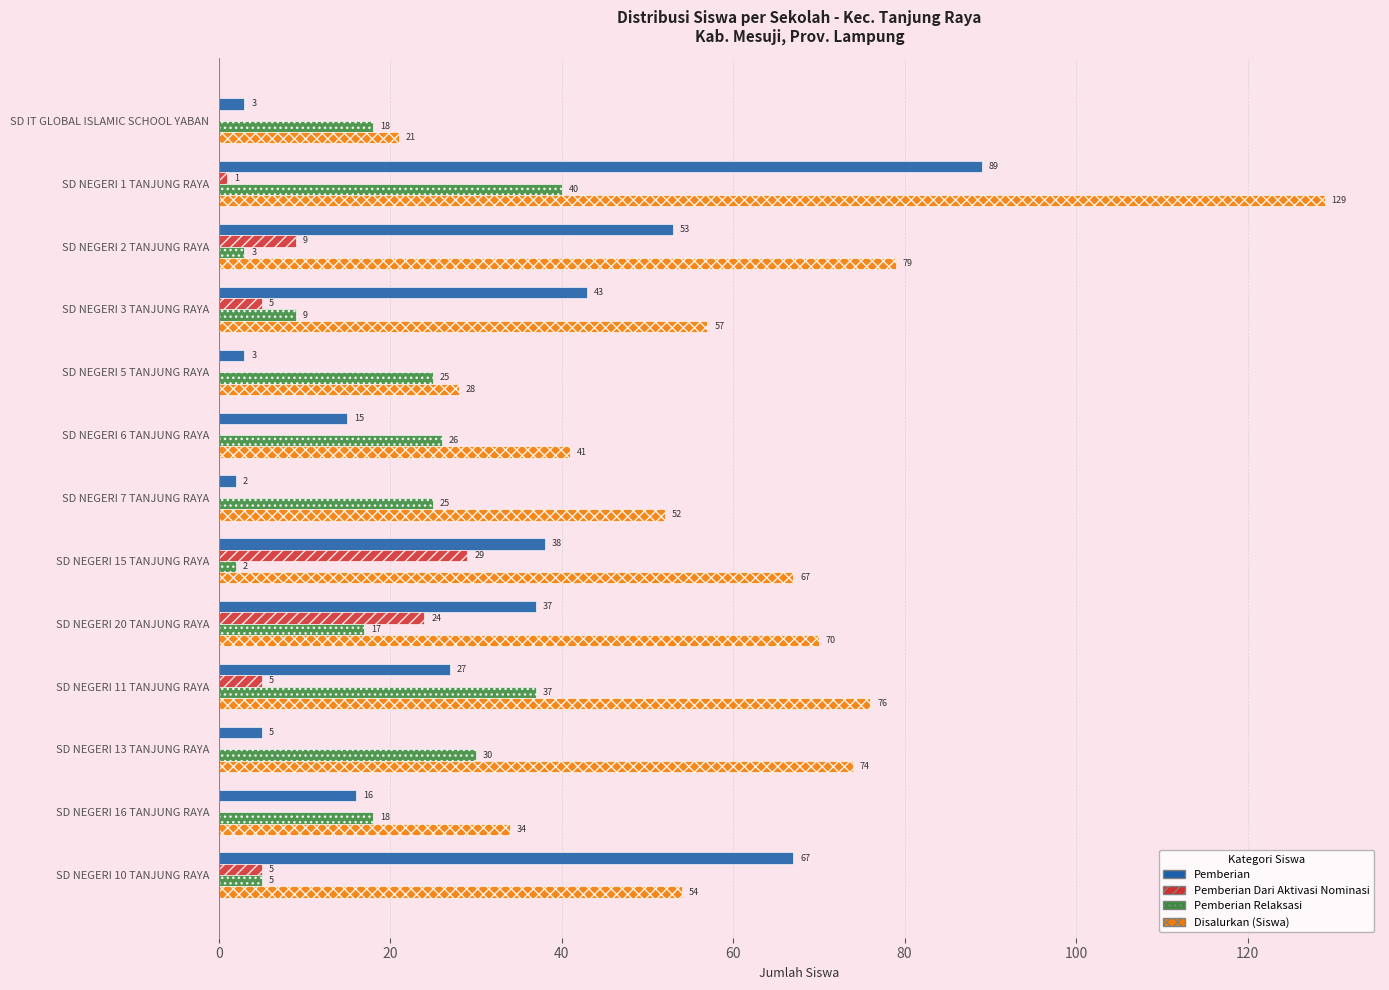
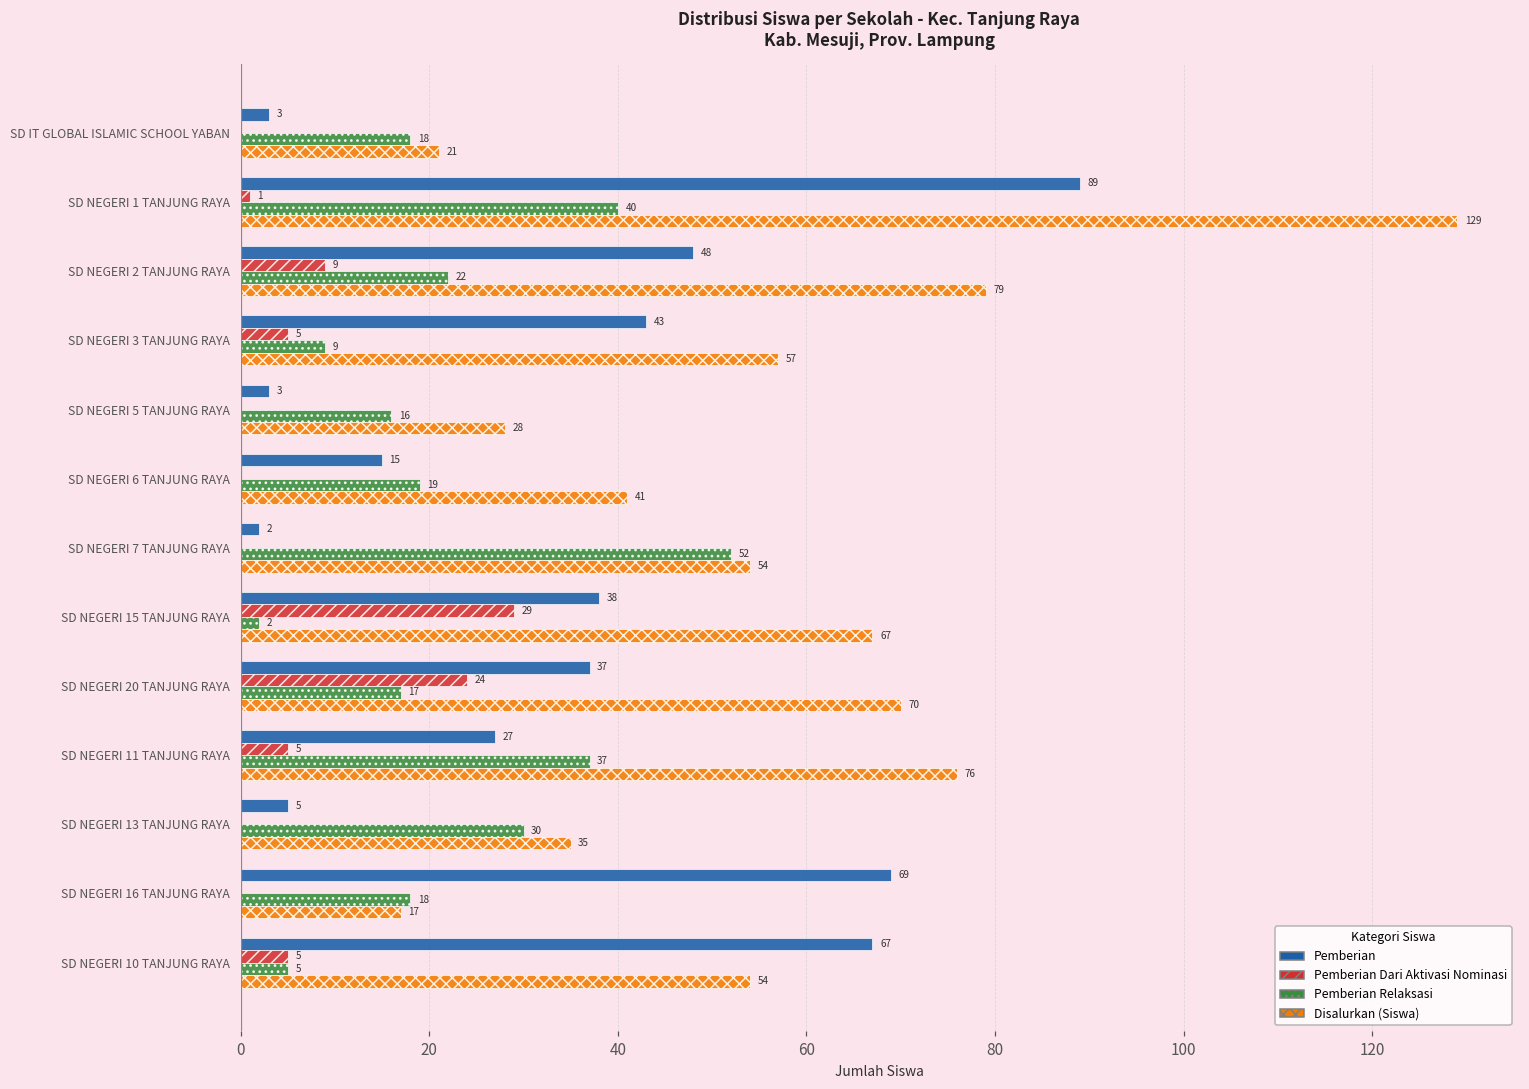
Pemberian, SD NEGERI 2 TANJUNG RAYA: 53 -> 48
Pemberian Relaksasi, SD NEGERI 2 TANJUNG RAYA: 3 -> 22
Pemberian Relaksasi, SD NEGERI 5 TANJUNG RAYA: 25 -> 16
Pemberian Relaksasi, SD NEGERI 6 TANJUNG RAYA: 26 -> 19
Pemberian Relaksasi, SD NEGERI 7 TANJUNG RAYA: 25 -> 52
Disalurkan (Siswa), SD NEGERI 7 TANJUNG RAYA: 52 -> 54
Disalurkan (Siswa), SD NEGERI 13 TANJUNG RAYA: 74 -> 35
Pemberian, SD NEGERI 16 TANJUNG RAYA: 16 -> 69
Disalurkan (Siswa), SD NEGERI 16 TANJUNG RAYA: 34 -> 17
